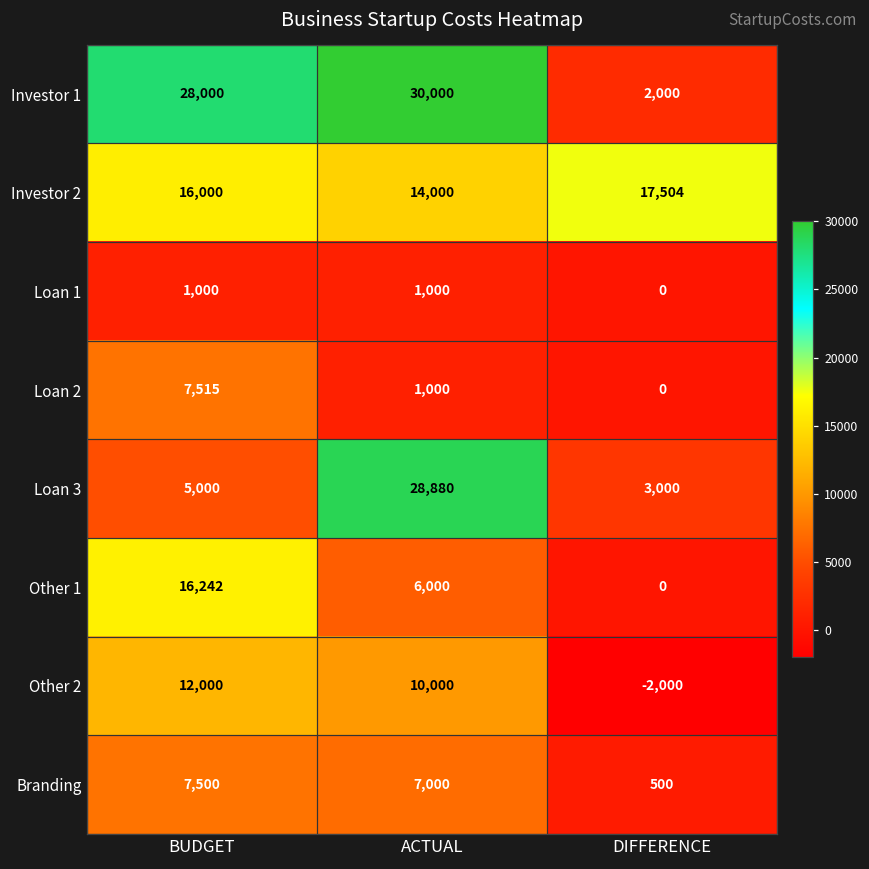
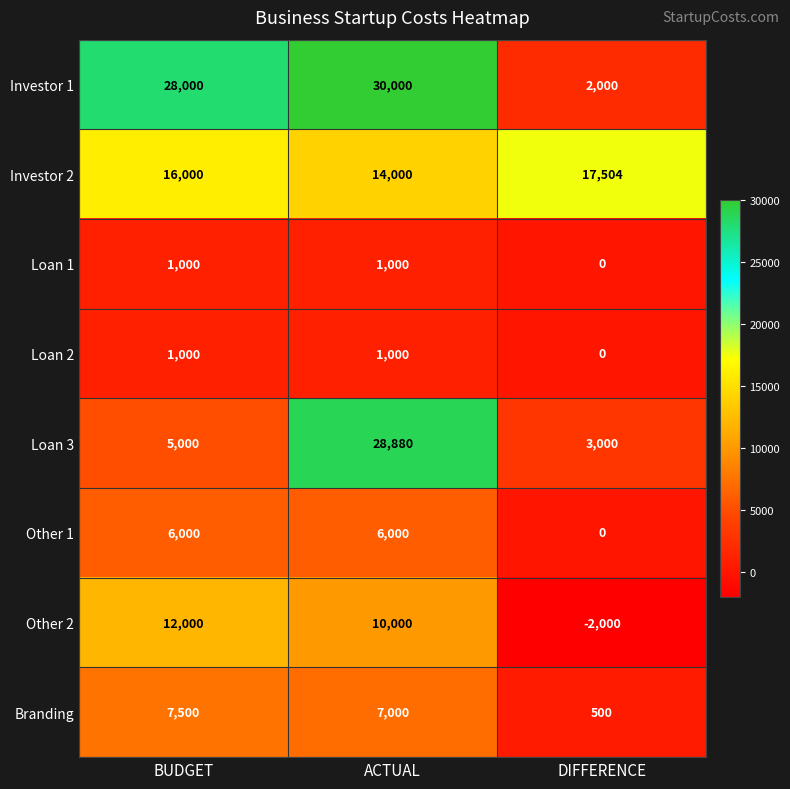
Loan 2, BUDGET: 7,515 -> 1,000
Other 1, BUDGET: 16,242 -> 6,000
